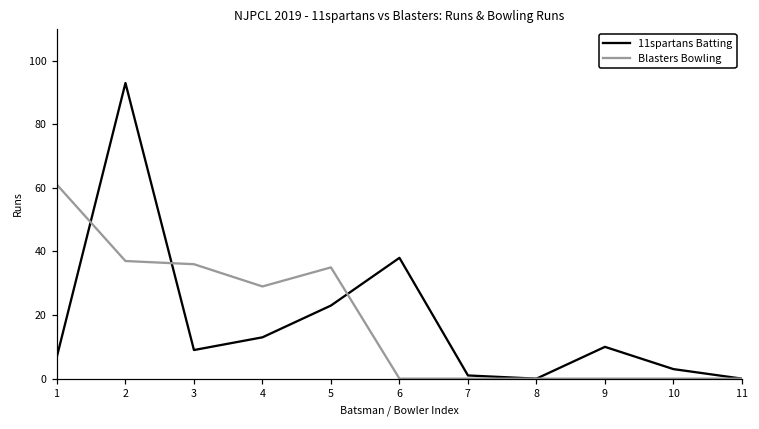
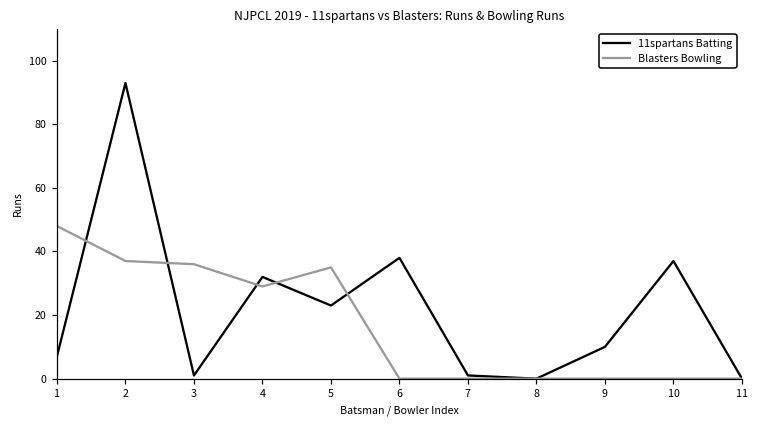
Blasters Bowling, 1: 61 -> 48
11spartans Batting, 3: 9 -> 1
11spartans Batting, 4: 13 -> 32
11spartans Batting, 10: 3 -> 37
